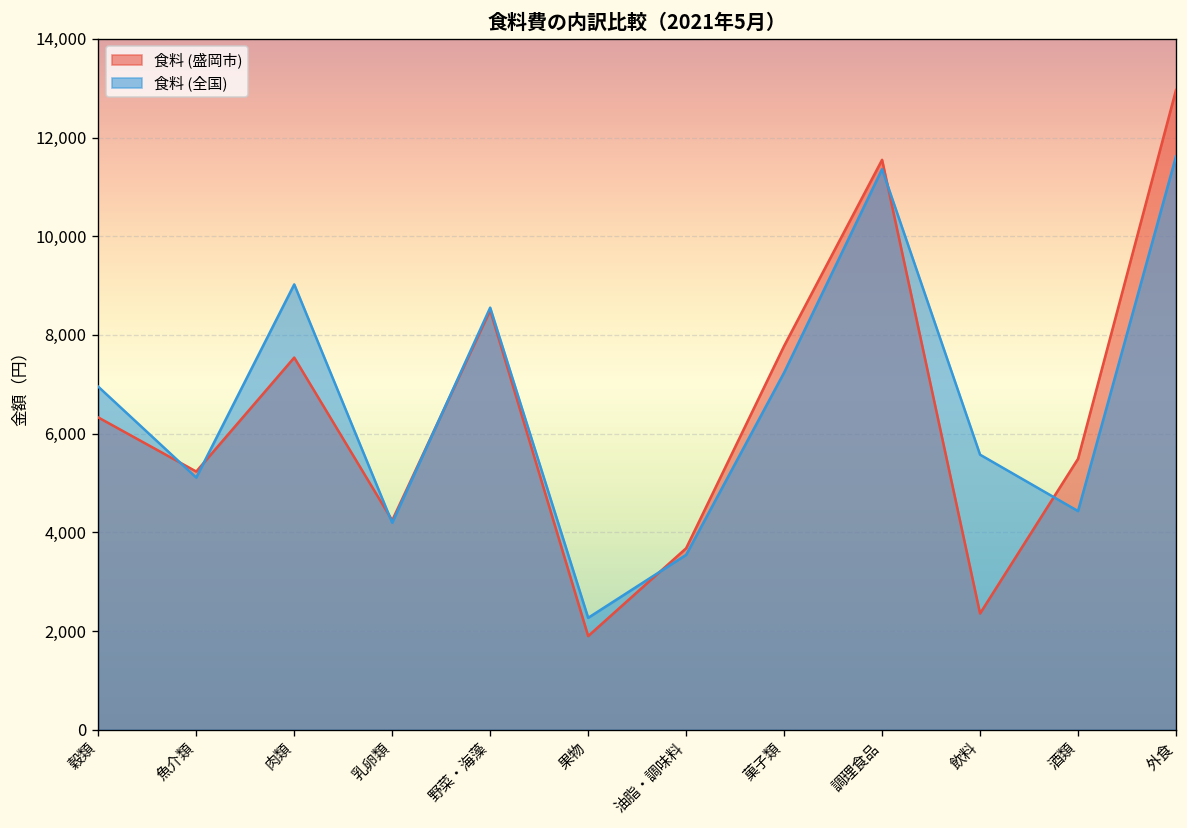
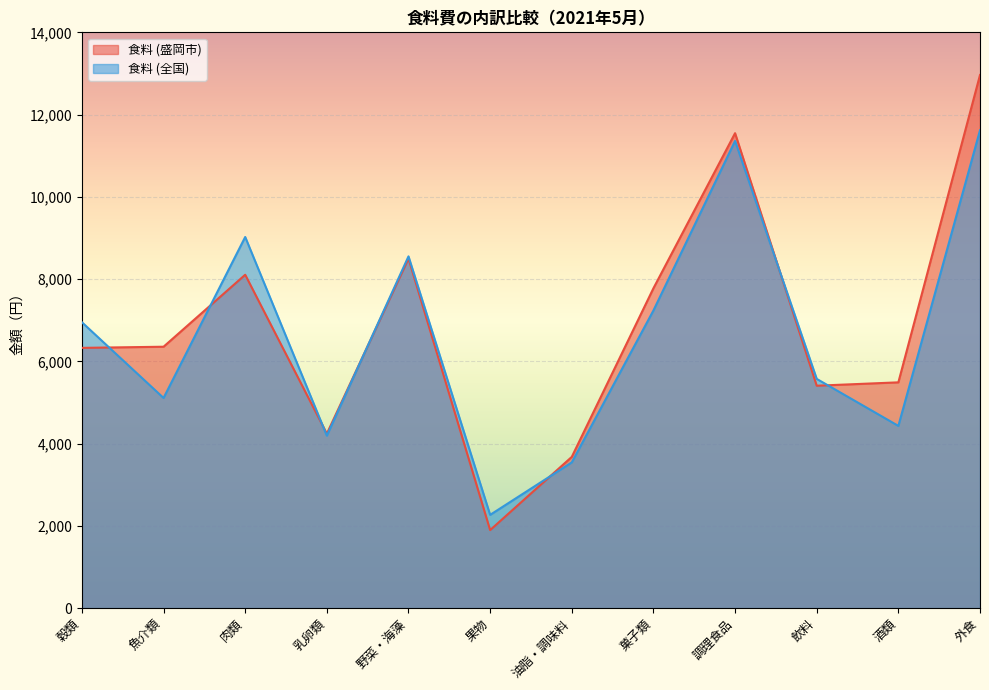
食料 (盛岡市), 魚介類: 5,200 -> 6,400
食料 (盛岡市), 肉類: 7,500 -> 8,100
食料 (盛岡市), 飲料: 2,400 -> 5,400
